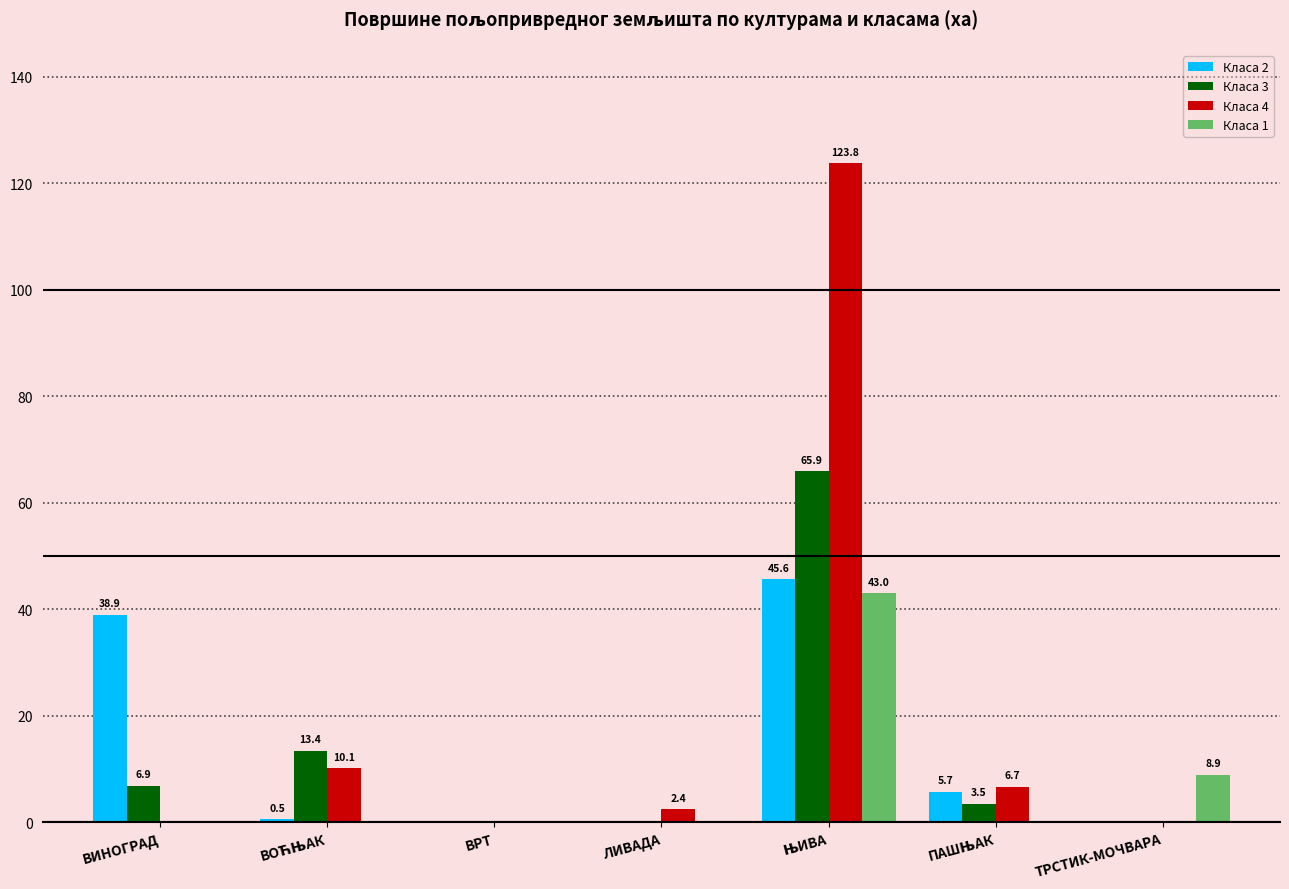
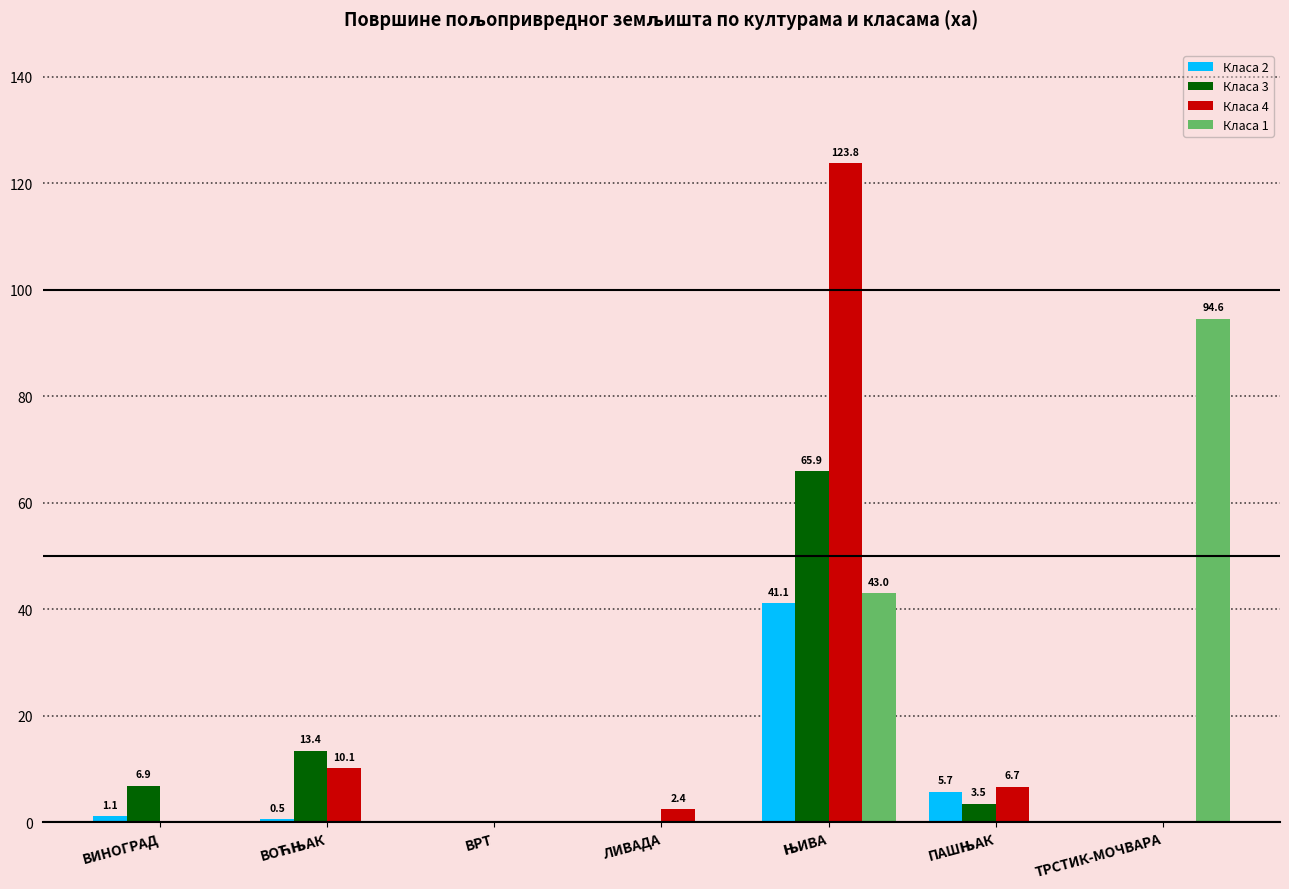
Класа 2, ВИНОГРАД: 38.9 -> 1.1
Класа 2, ЊИВА: 45.6 -> 41.1
Класа 1, ТРСТИК-МОЧВАРА: 8.9 -> 94.6
